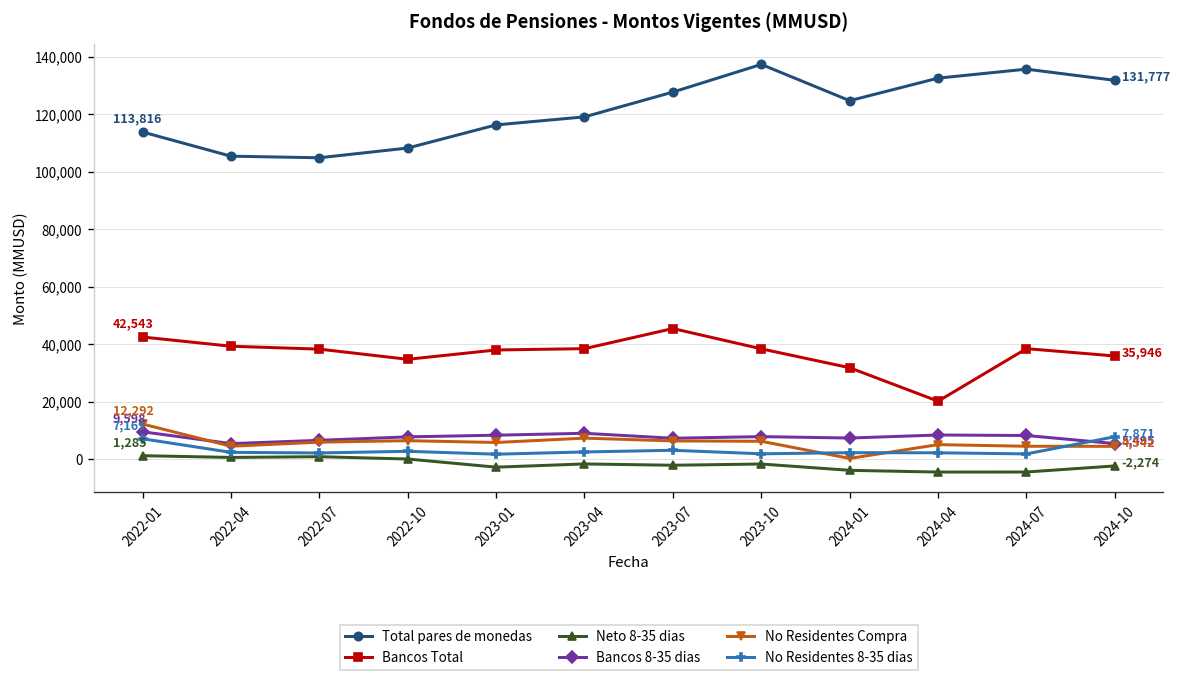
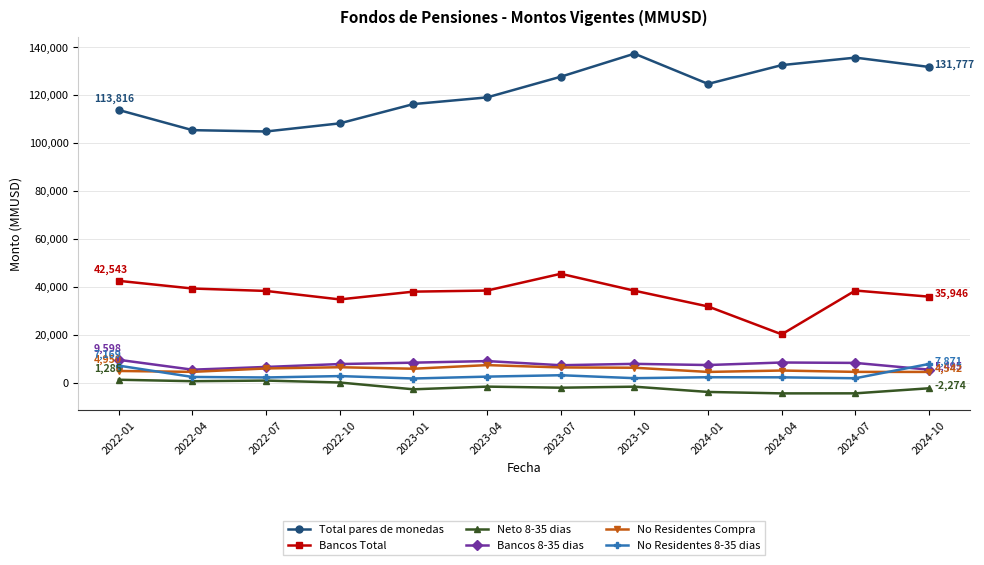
No Residentes Compra, 2022-01: 12,292 -> 4,950
No Residentes Compra, 2024-01: 0 -> 5,000
